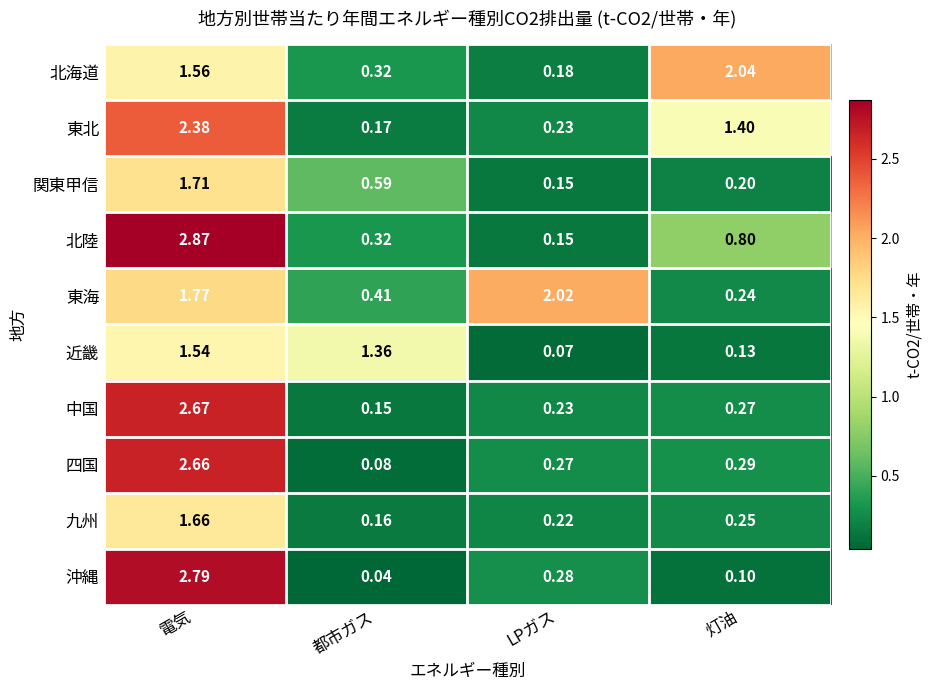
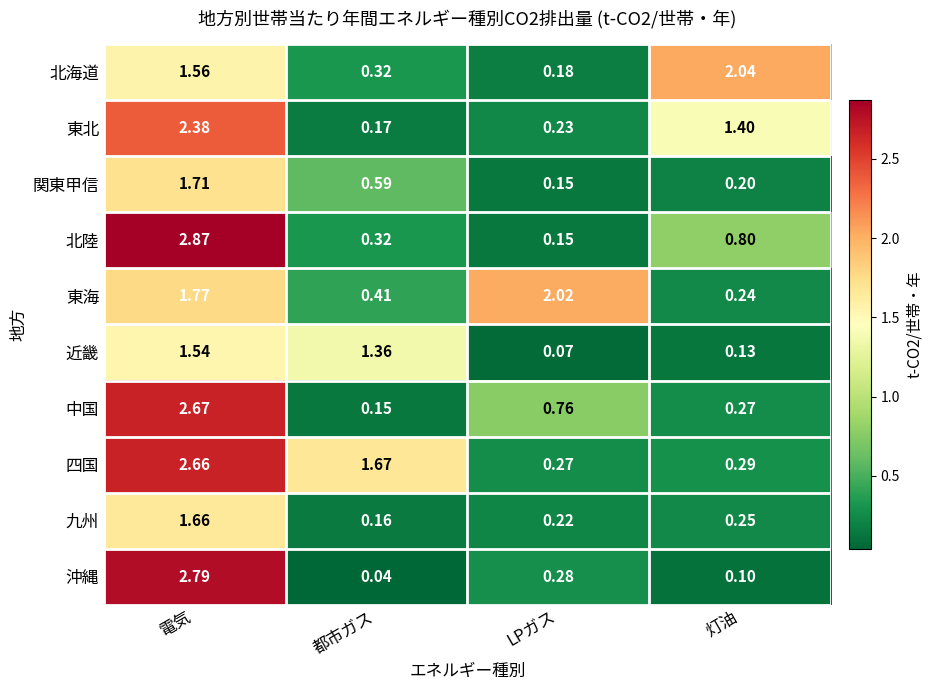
中国, LPガス: 0.23 -> 0.76
四国, 都市ガス: 0.08 -> 1.67
